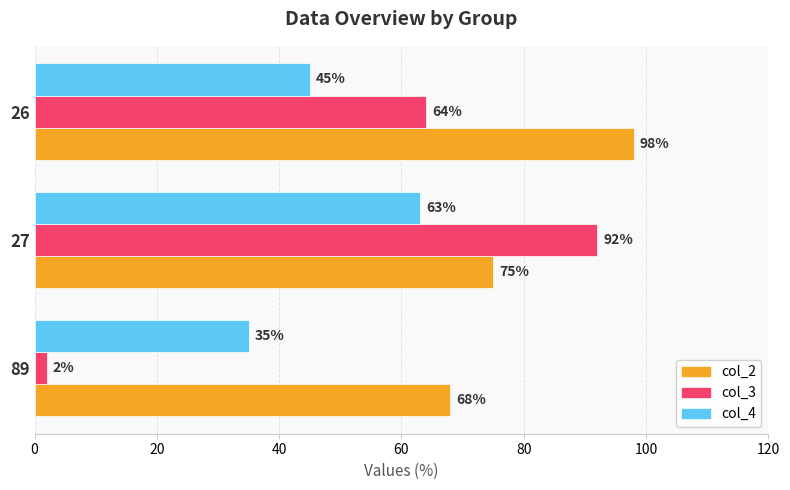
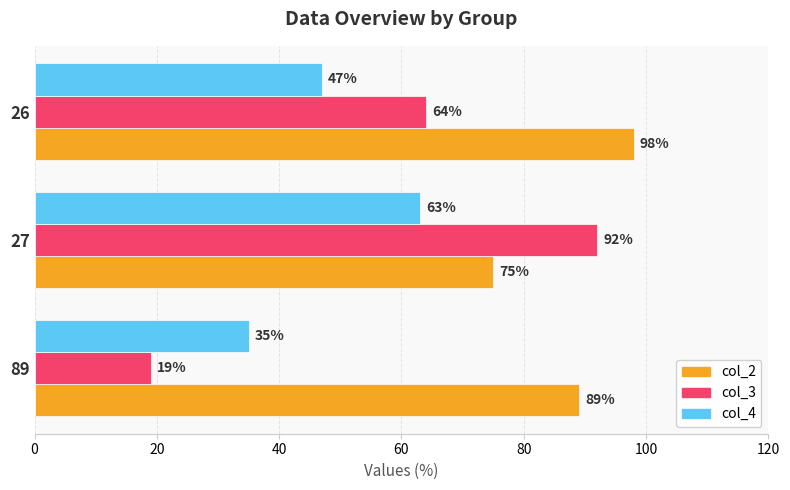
col_4, 26: 45% -> 47%
col_3, 89: 2% -> 19%
col_2, 89: 68% -> 89%
